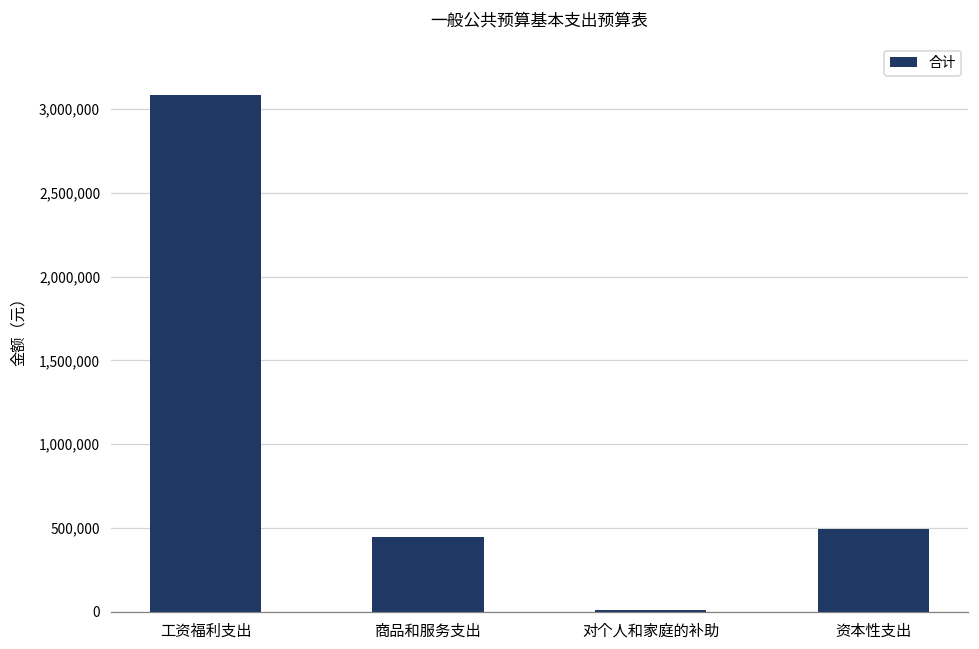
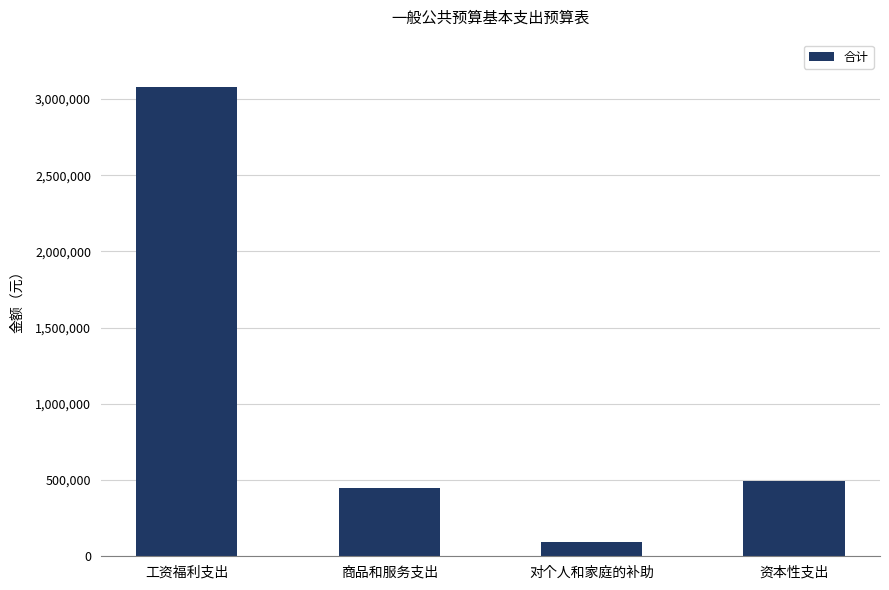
对个人和家庭的补助: 10,000 -> 90,000
